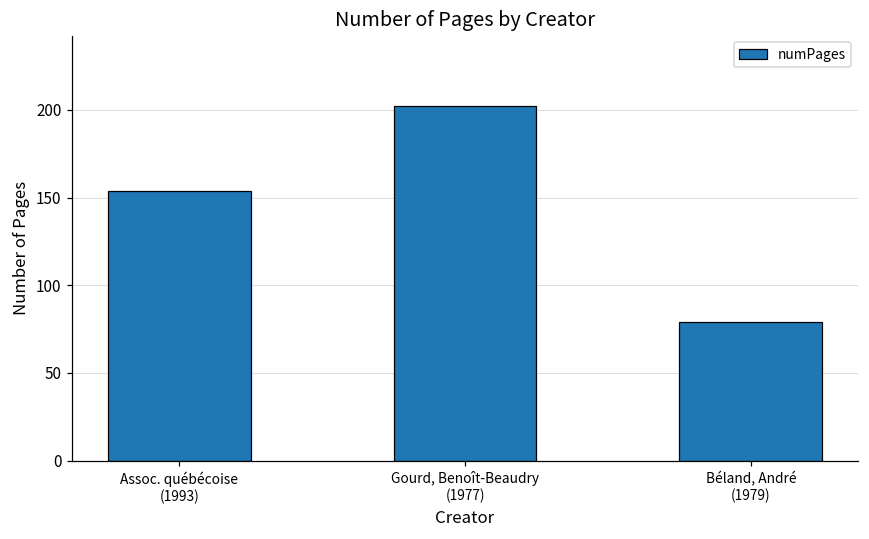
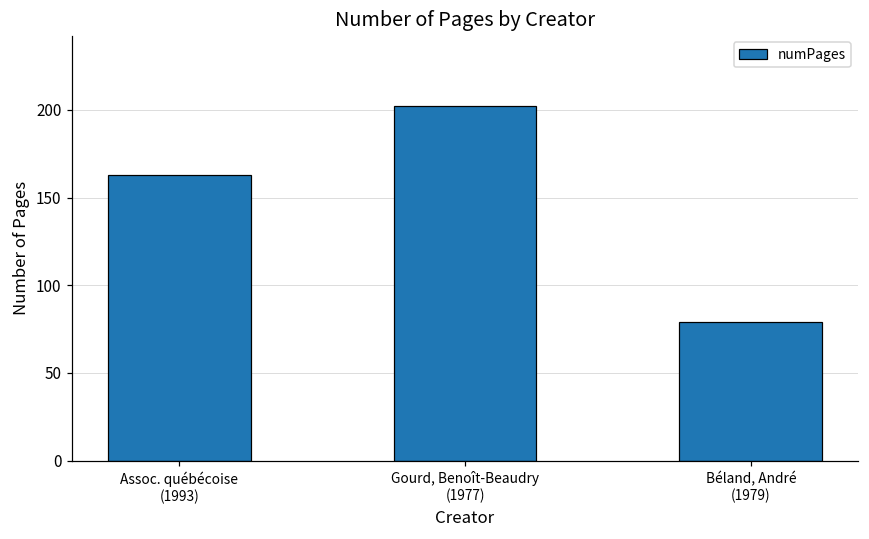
Assoc. québécoise (1993): 154 -> 163
